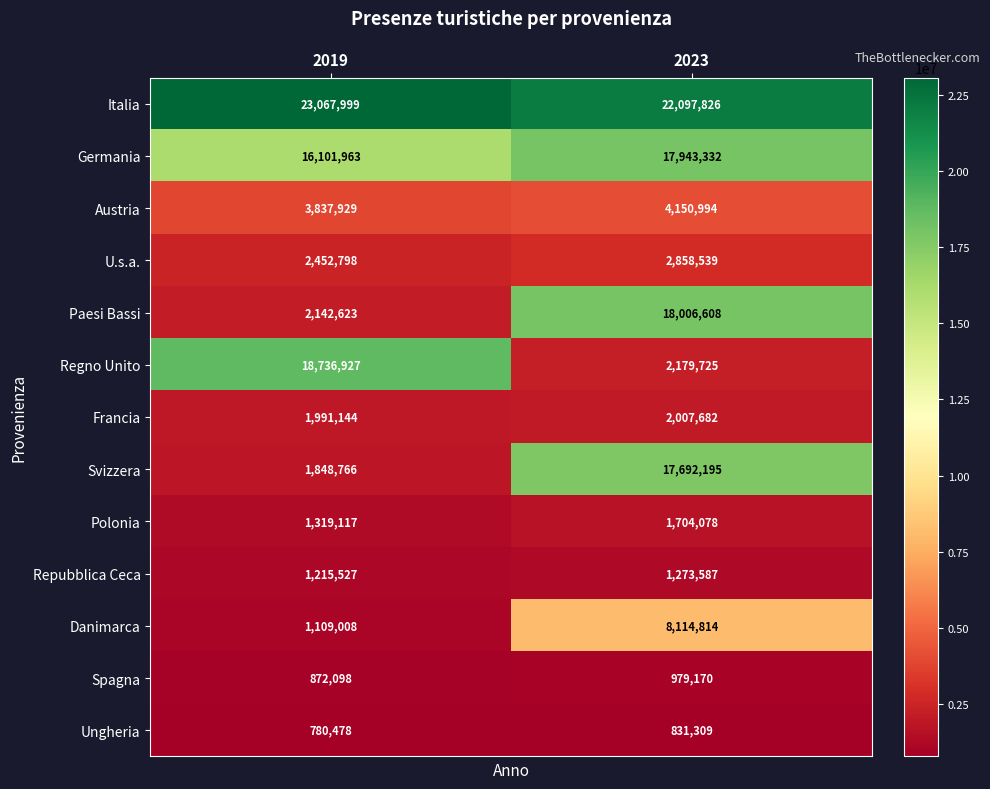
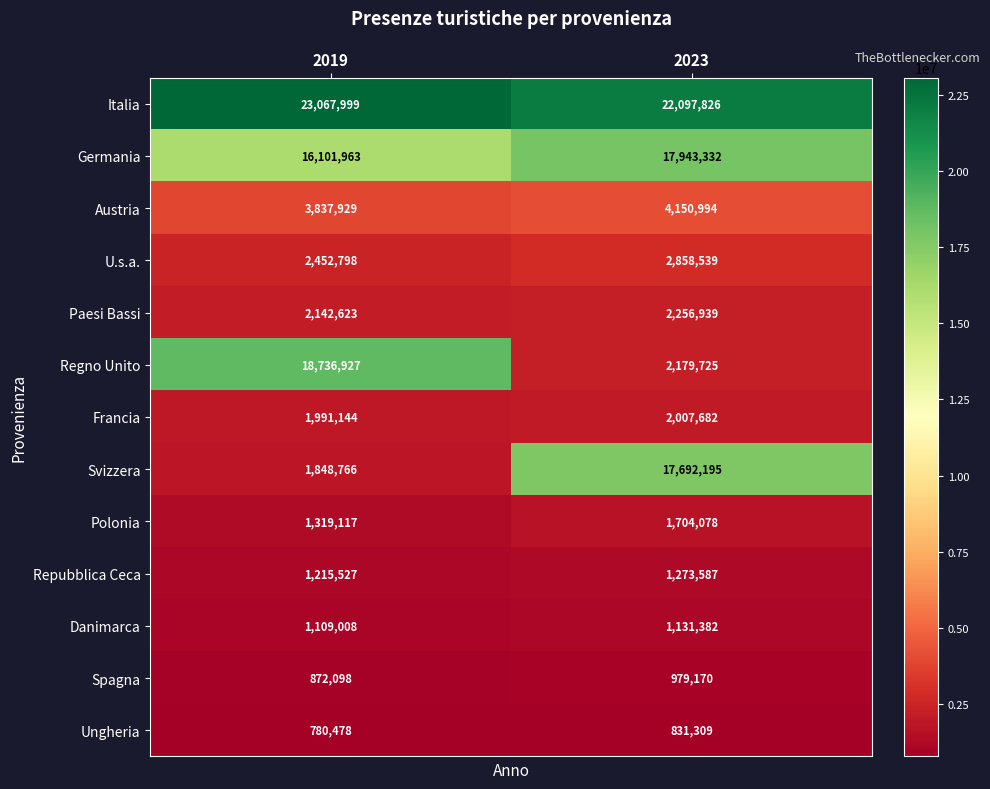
Paesi Bassi, 2023: 18,006,608 -> 2,256,939
Danimarca, 2023: 8,114,814 -> 1,131,382
